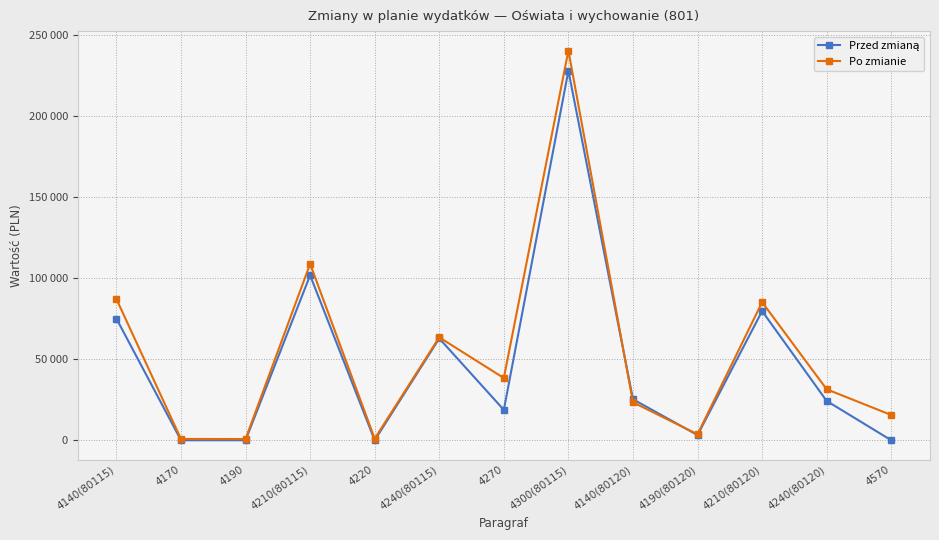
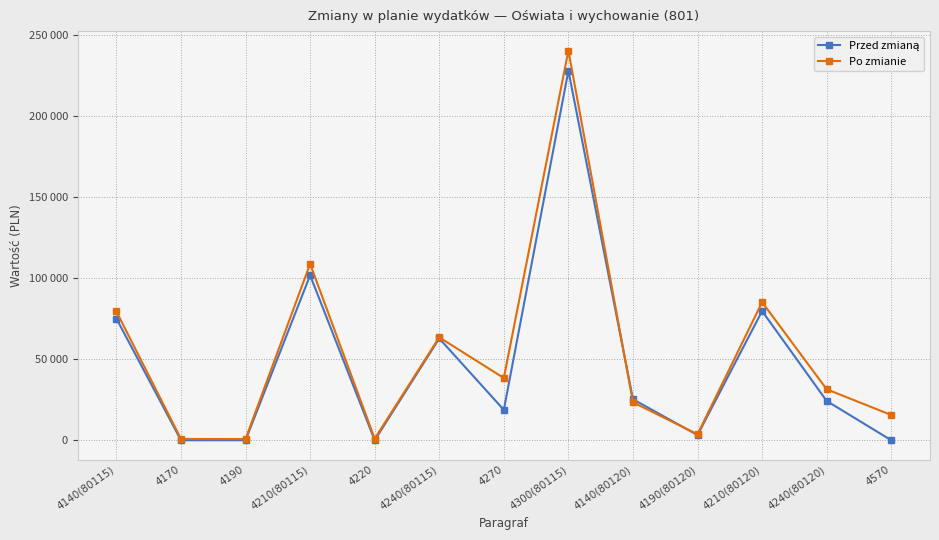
Po zmianie, 4140(80115): 87000 -> 79000
